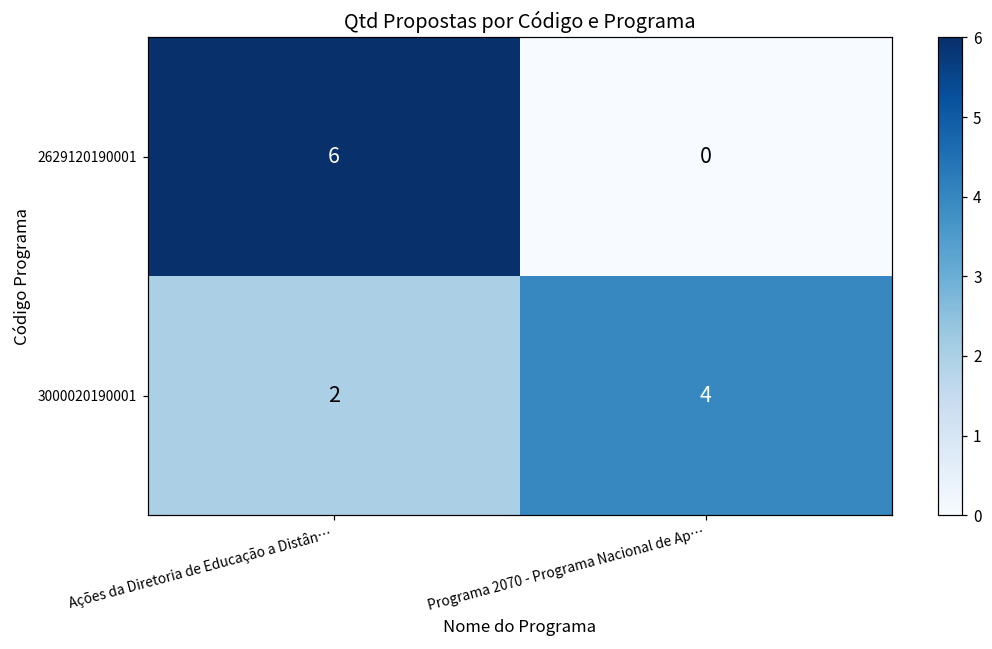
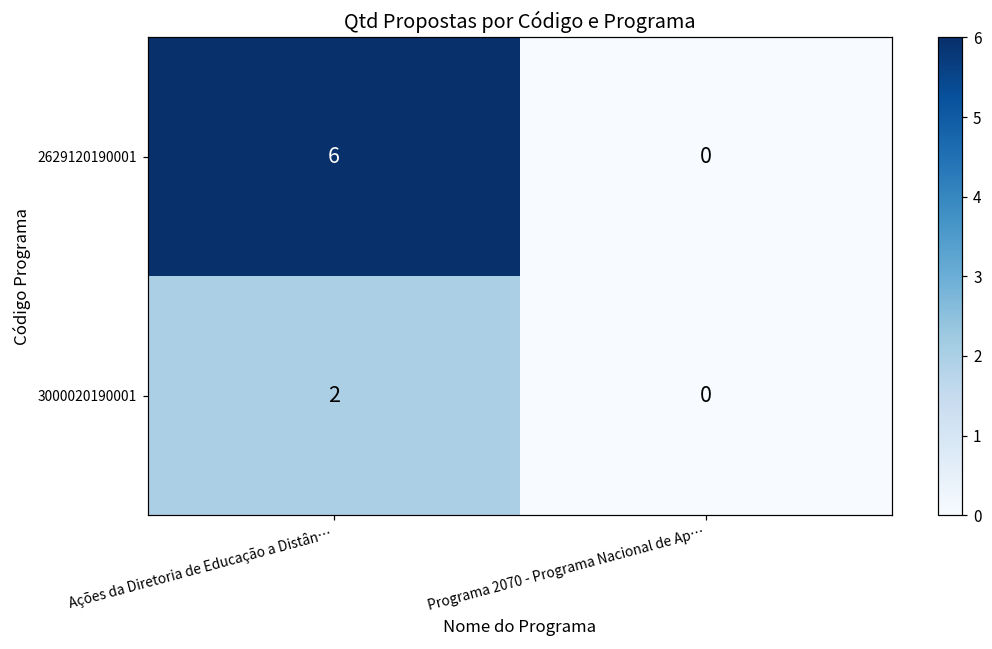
3000020190001, Programa 2070 - Programa Nacional de Ap…: 4 -> 0
